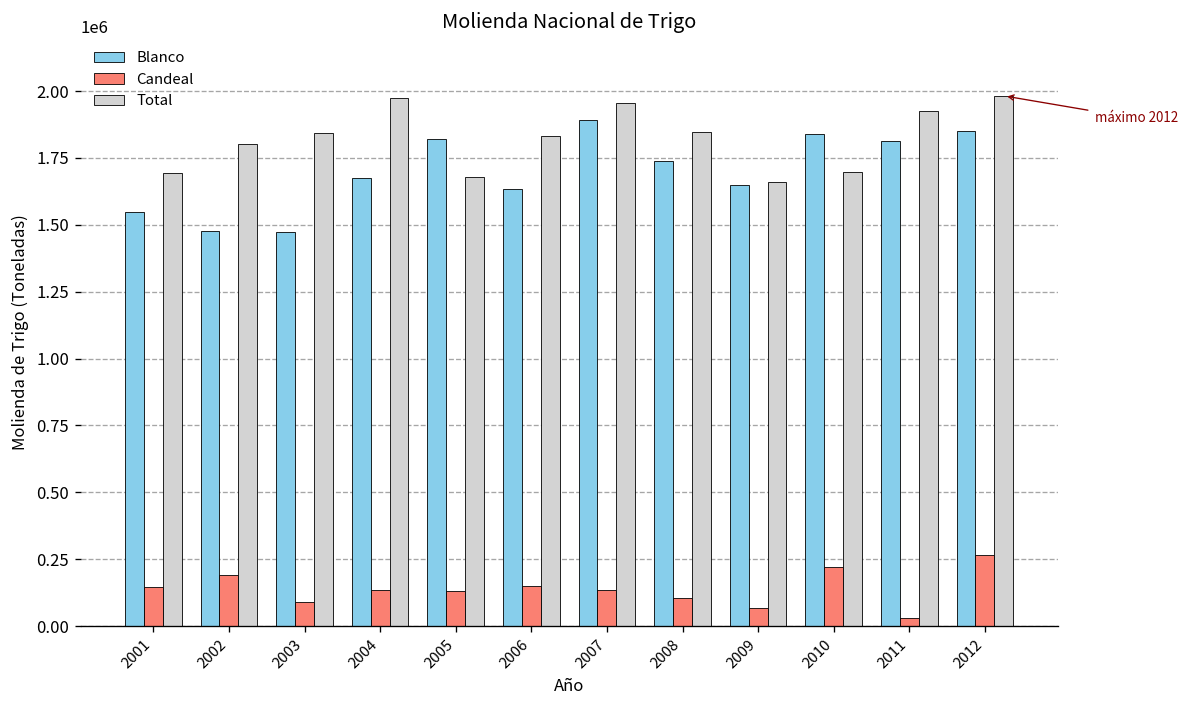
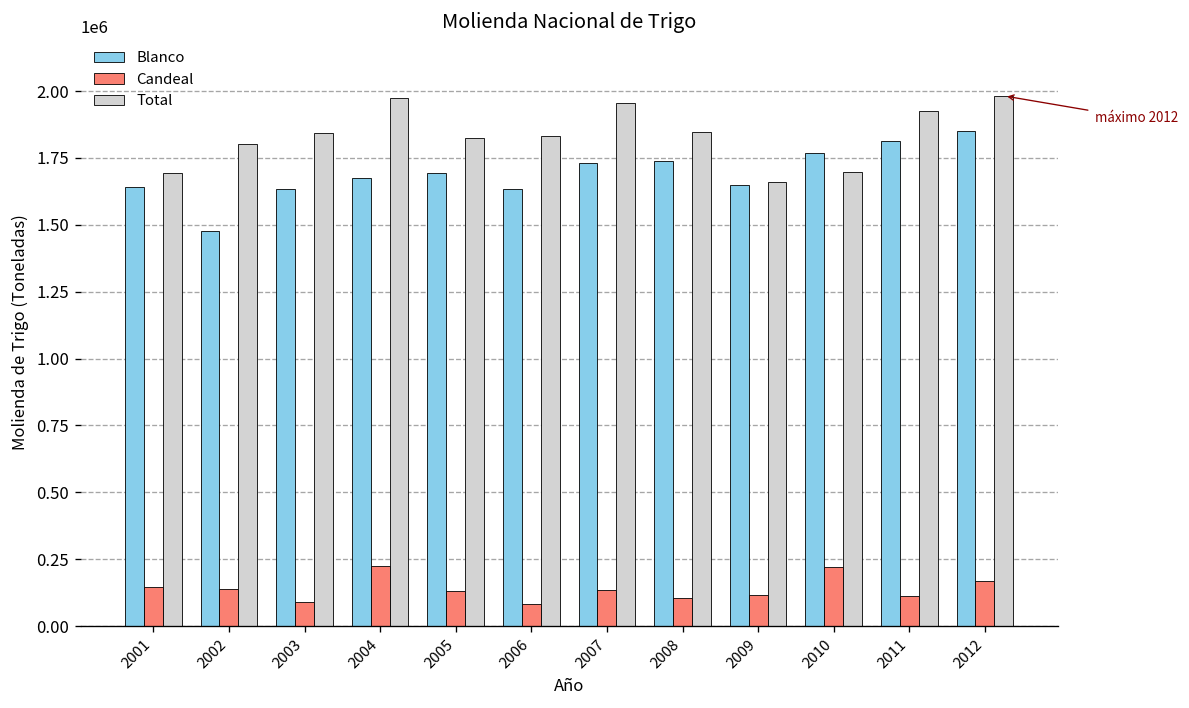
Blanco, 2001: 1550000 -> 1640000
Candeal, 2002: 190000 -> 140000
Blanco, 2003: 1470000 -> 1630000
Candeal, 2004: 130000 -> 220000
Blanco, 2005: 1820000 -> 1690000
Total, 2005: 1680000 -> 1820000
Candeal, 2006: 150000 -> 80000
Blanco, 2007: 1890000 -> 1730000
Candeal, 2009: 70000 -> 120000
Blanco, 2010: 1840000 -> 1770000
Candeal, 2011: 30000 -> 110000
Candeal, 2012: 260000 -> 170000
